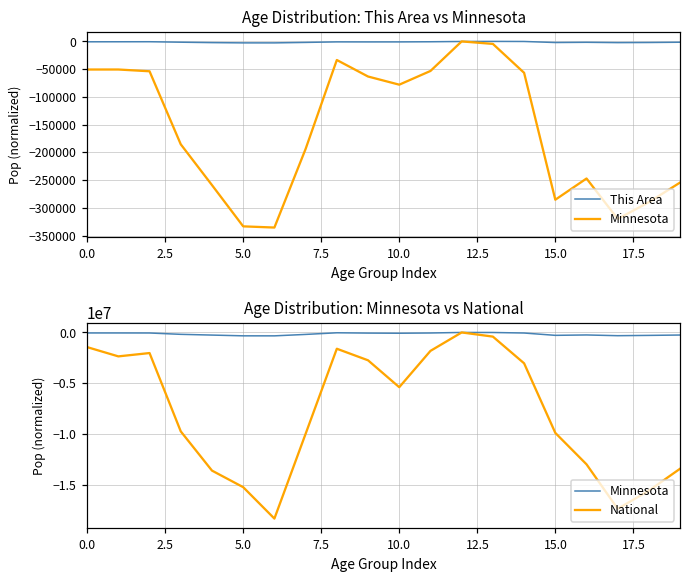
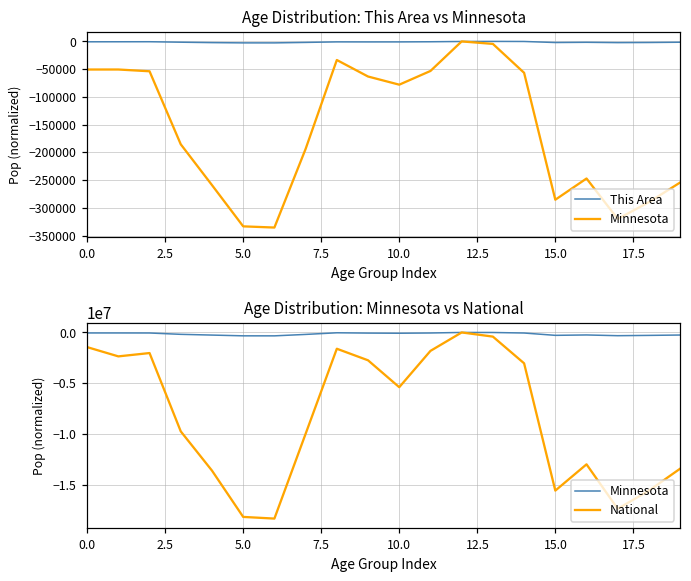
Age Distribution: Minnesota vs National, National, 5.0: -15000000 -> -18000000
Age Distribution: Minnesota vs National, National, 15.0: -10000000 -> -16000000
